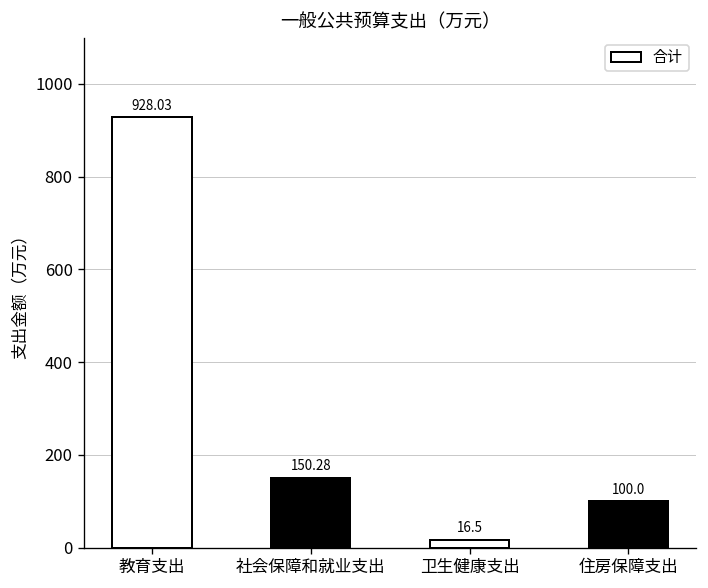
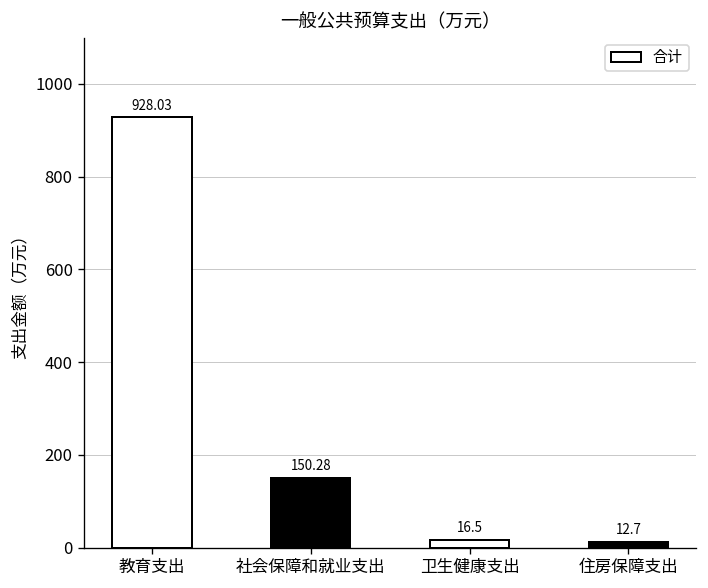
住房保障支出: 100.0 -> 12.7
